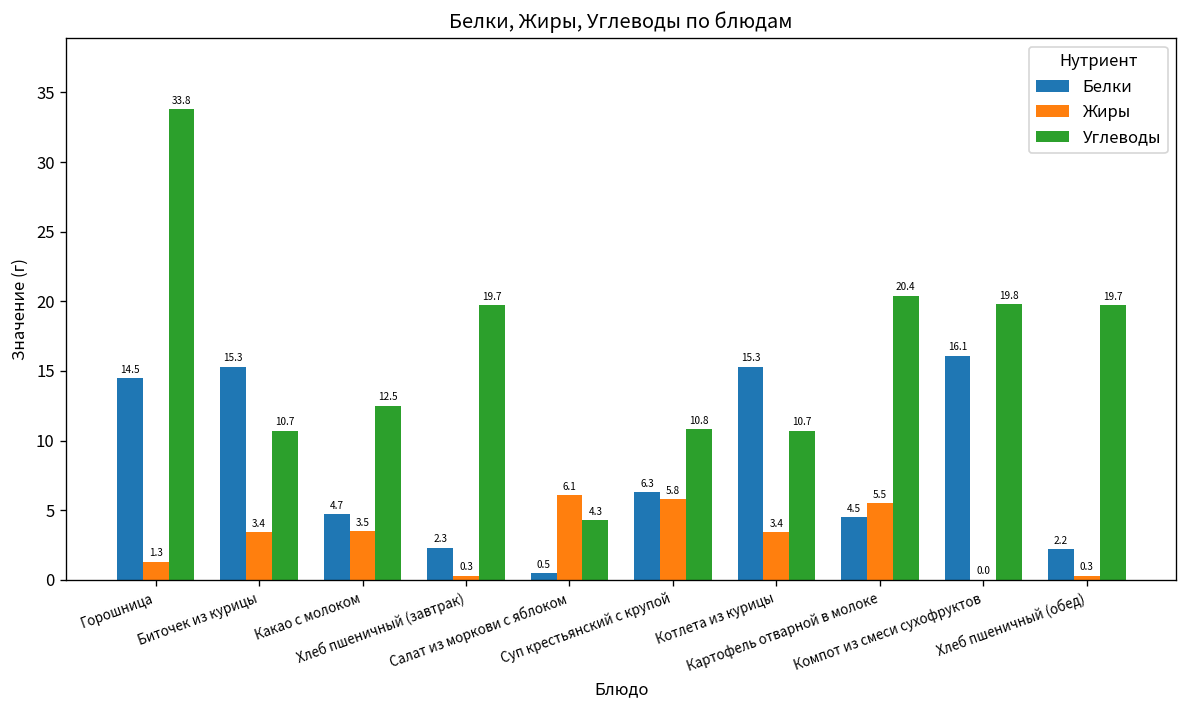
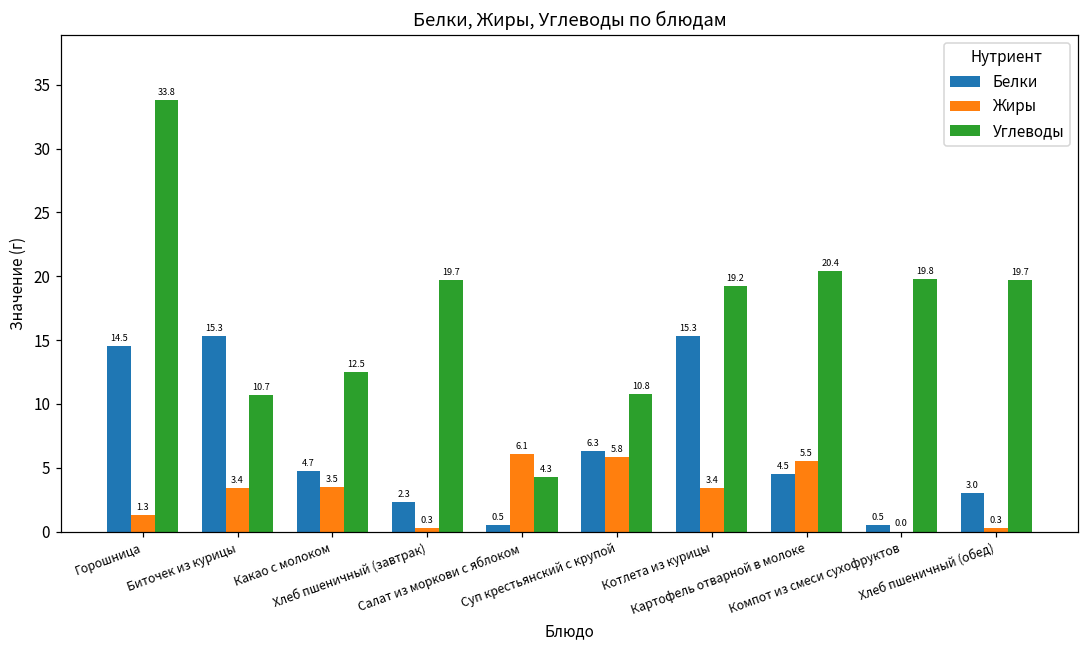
Углеводы, Котлета из курицы: 10.7 -> 19.2
Белки, Компот из смеси сухофруктов: 16.1 -> 0.5
Белки, Хлеб пшеничный (обед): 2.2 -> 3.0
